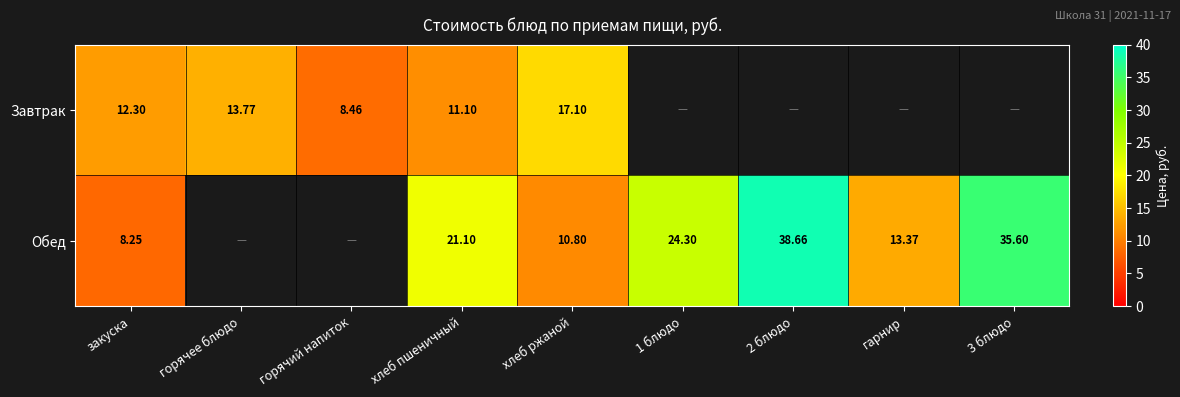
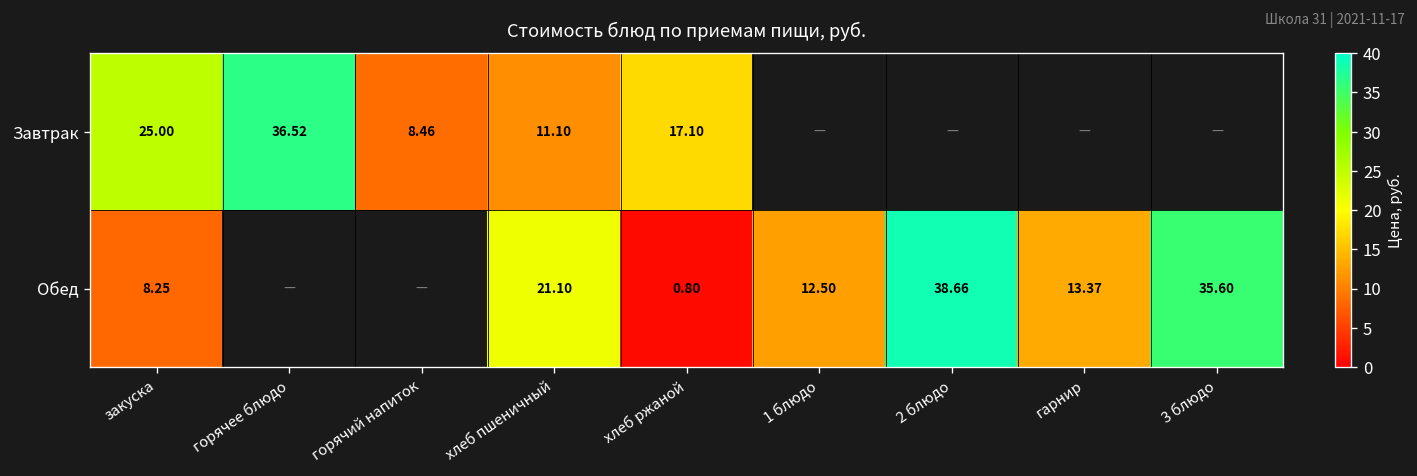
Завтрак, закуска: 12.30 -> 25.00
Завтрак, горячее блюдо: 13.77 -> 36.52
Обед, хлеб ржаной: 10.80 -> 0.80
Обед, 1 блюдо: 24.30 -> 12.50
